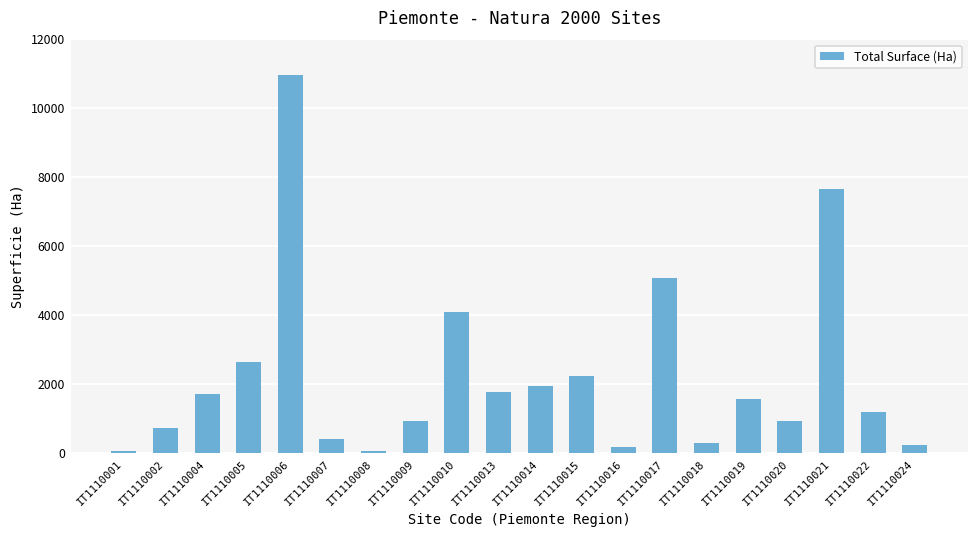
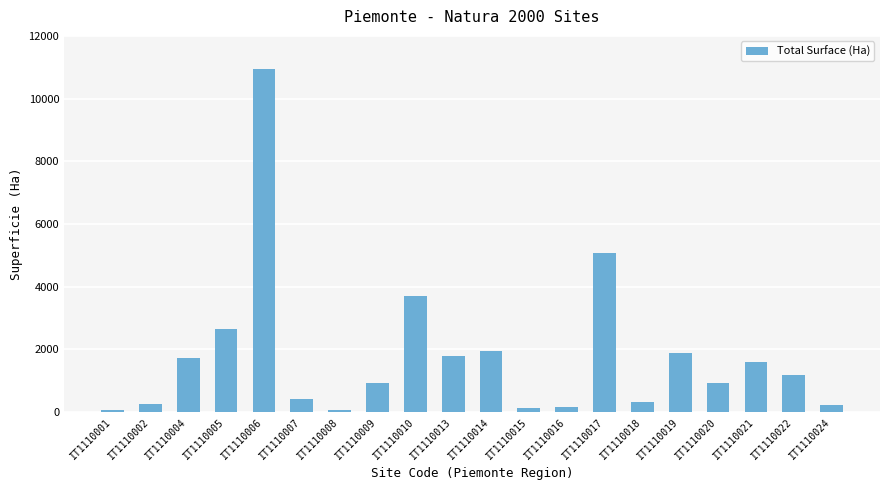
IT1110002: 700 -> 200
IT1110010: 4100 -> 3700
IT1110015: 2200 -> 100
IT1110019: 1600 -> 1900
IT1110021: 7700 -> 1600
